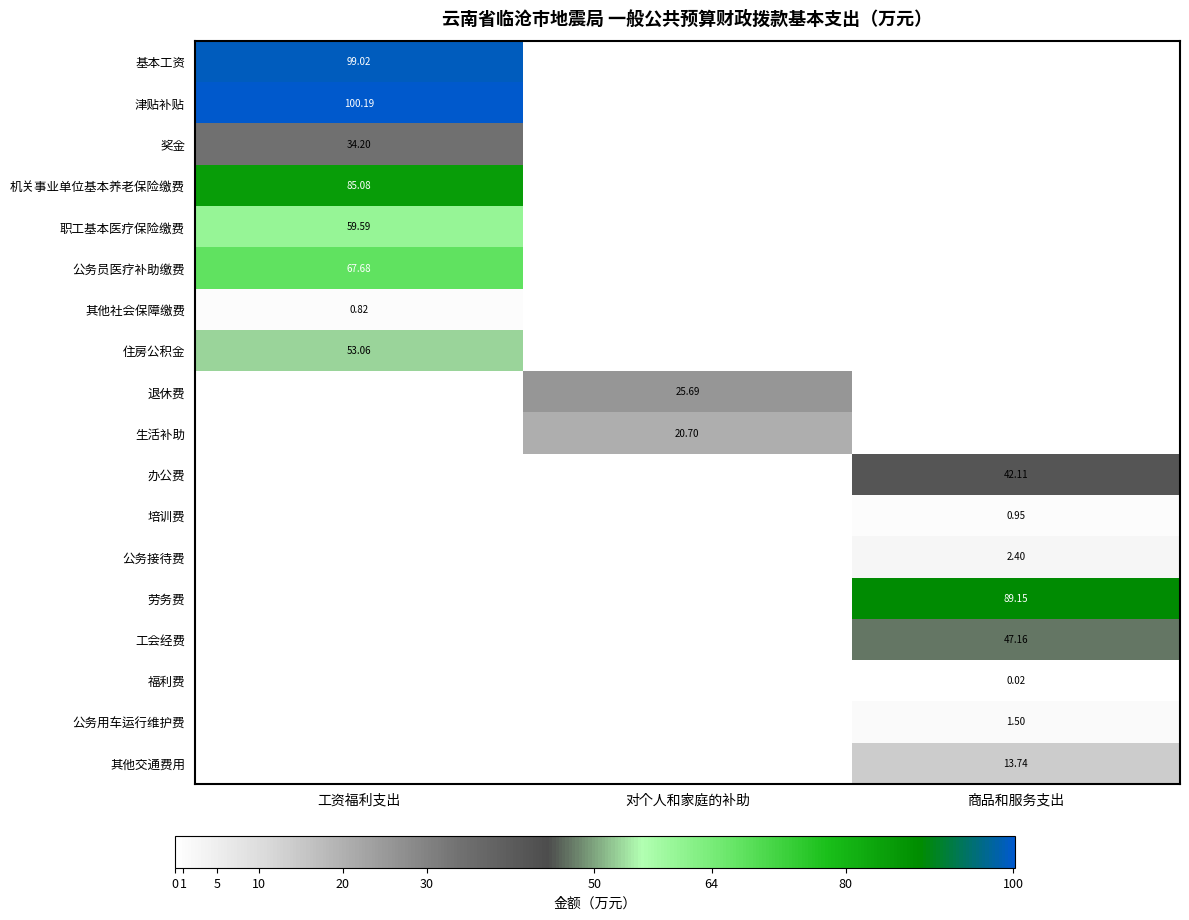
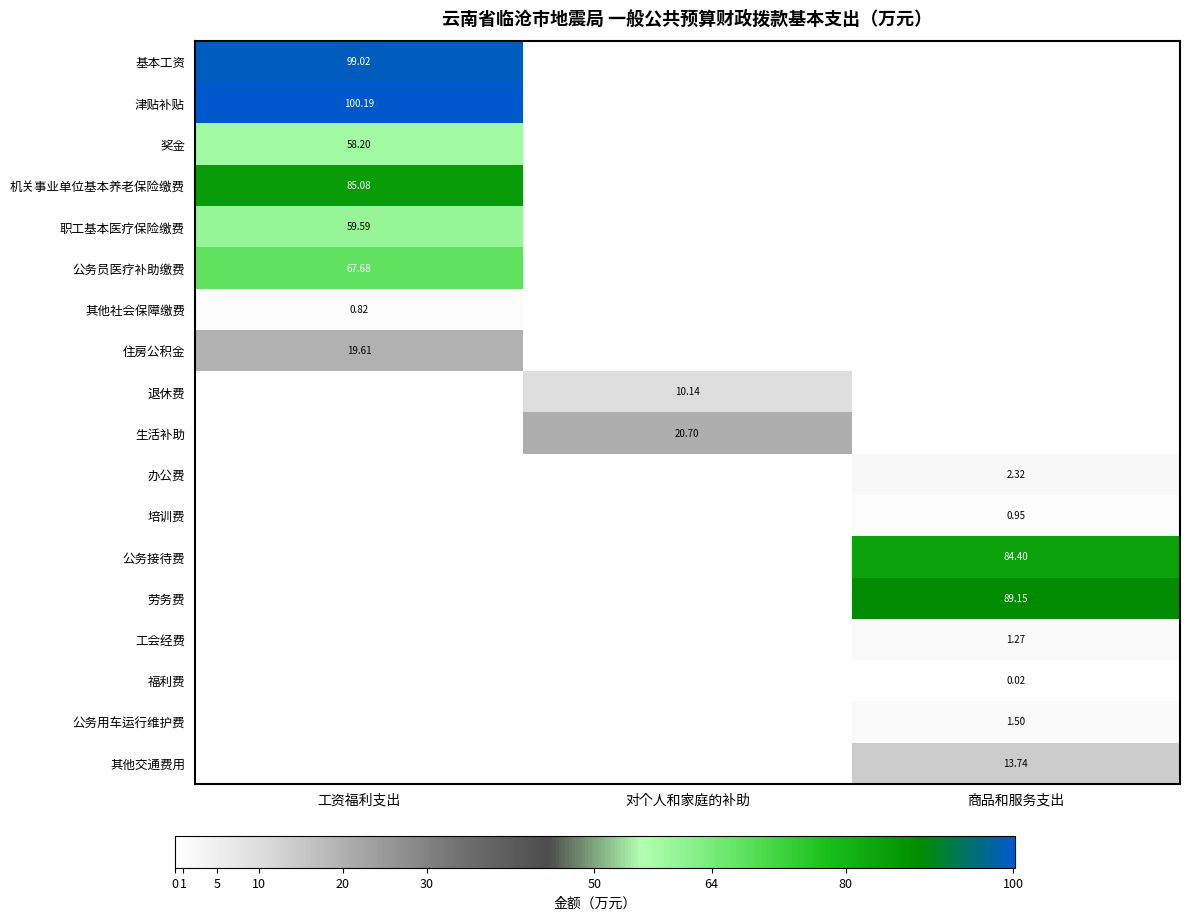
奖金, 工资福利支出: 34.20 -> 58.20
住房公积金, 工资福利支出: 53.06 -> 19.61
退休费, 对个人和家庭的补助: 25.69 -> 10.14
办公费, 商品和服务支出: 42.11 -> 2.32
公务接待费, 商品和服务支出: 2.40 -> 84.40
工会经费, 商品和服务支出: 47.16 -> 1.27
